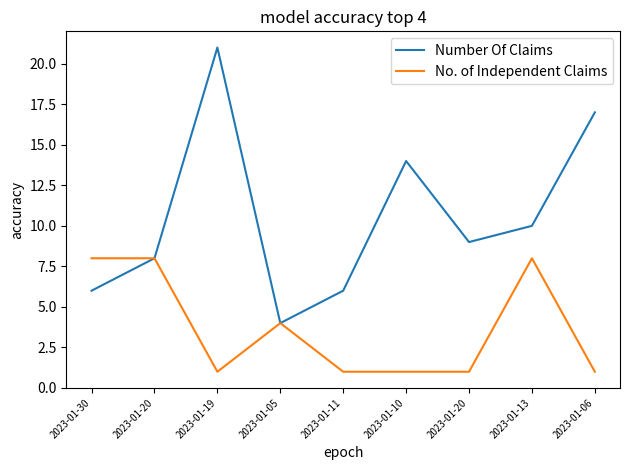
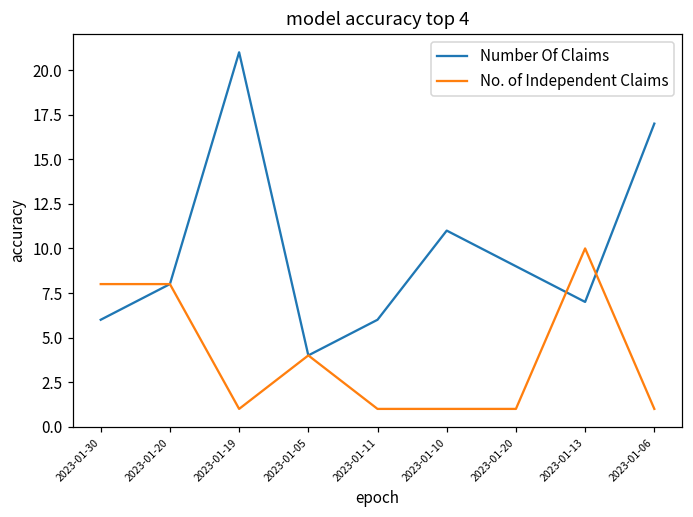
Number Of Claims, 2023-01-10: 14 -> 11
Number Of Claims, 2023-01-13: 10 -> 7
No. of Independent Claims, 2023-01-13: 8 -> 10
